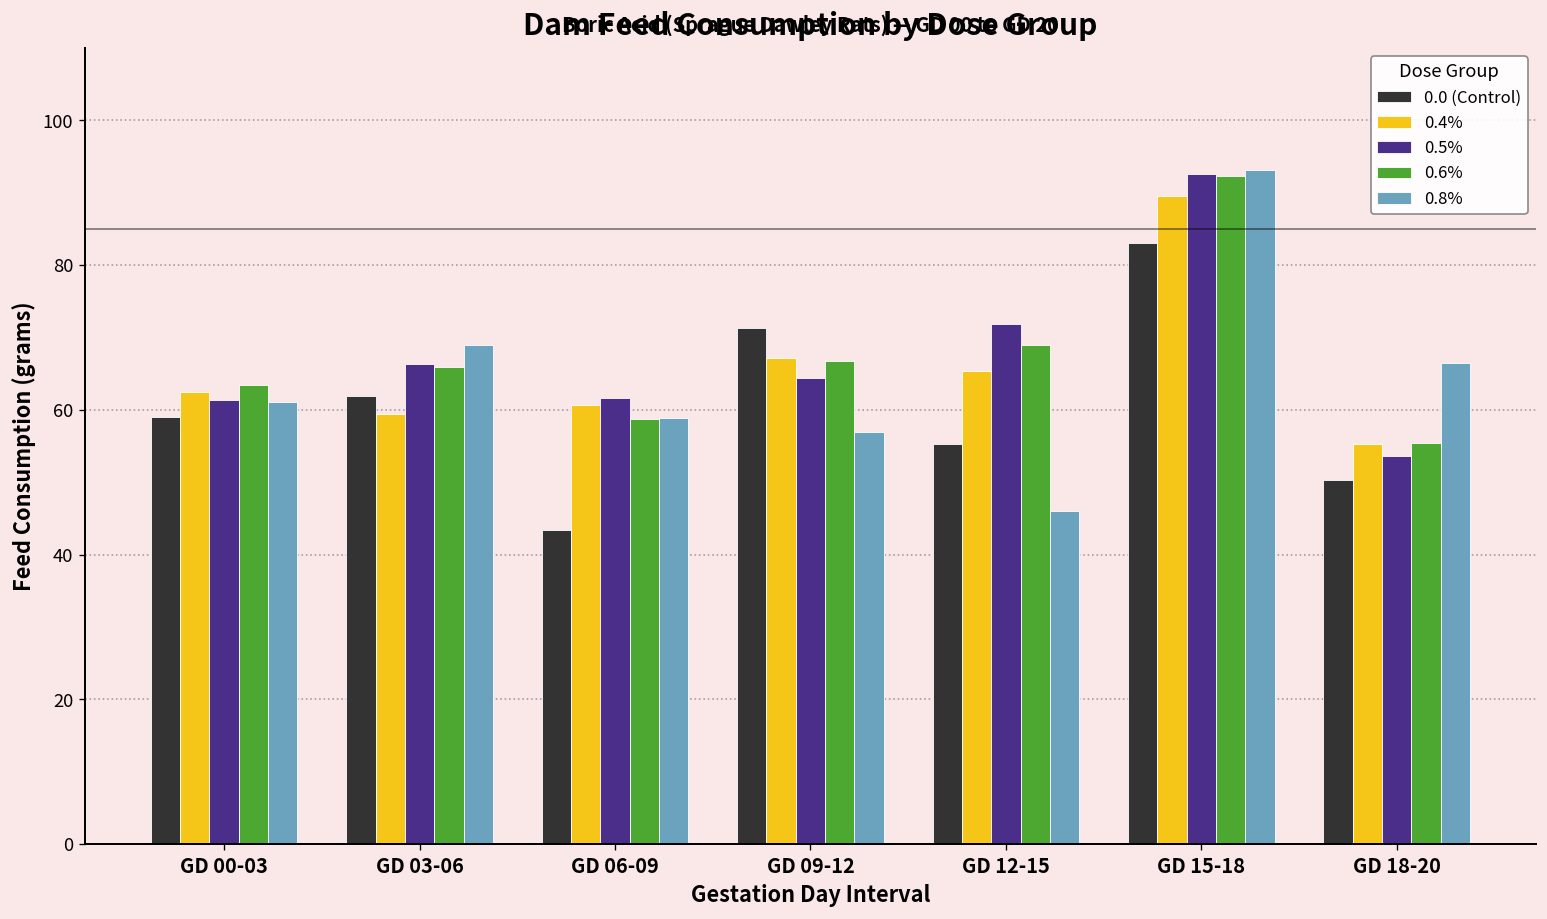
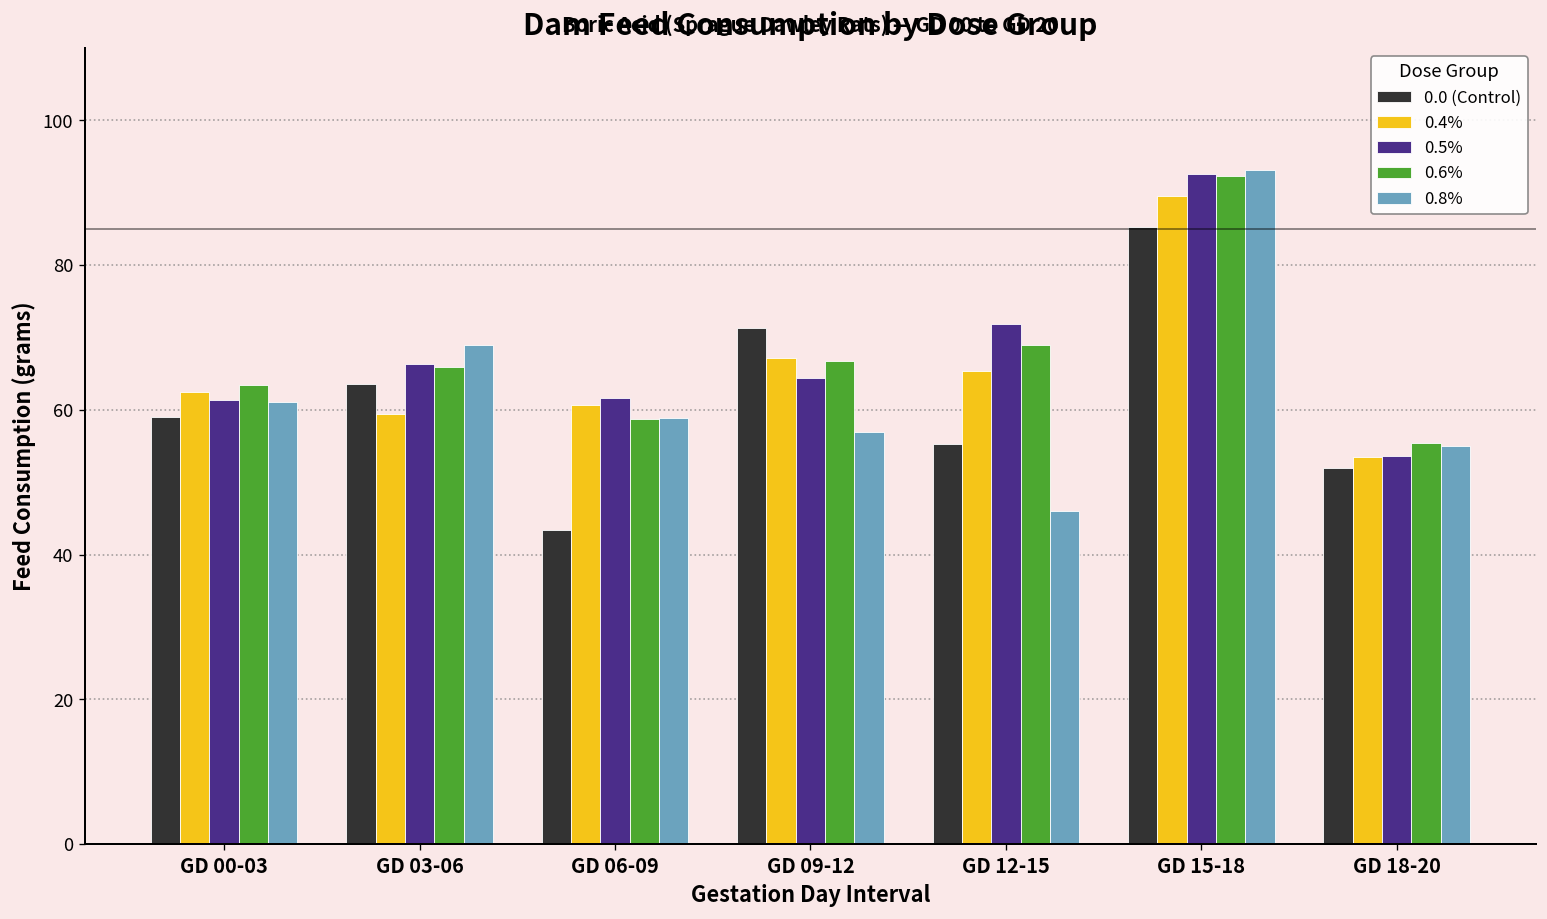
0.0 (Control), GD 03-06: 62 -> 64
0.0 (Control), GD 15-18: 83 -> 85
0.0 (Control), GD 18-20: 50 -> 52
0.4%, GD 18-20: 55 -> 54
0.8%, GD 18-20: 67 -> 55
